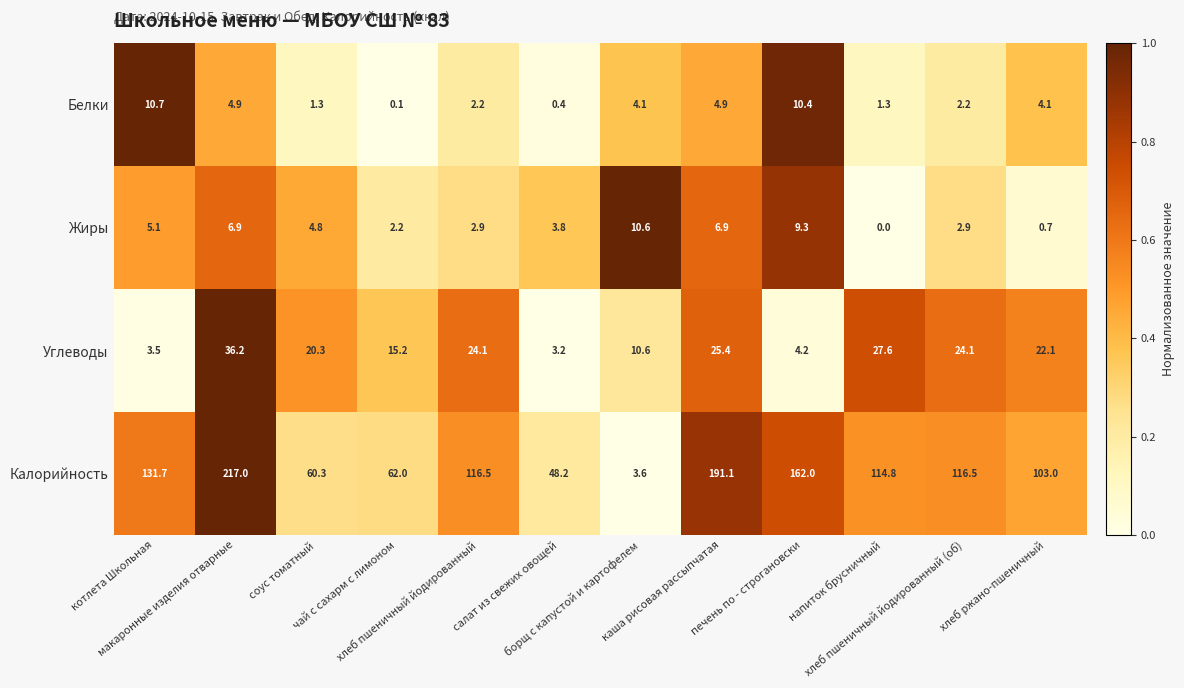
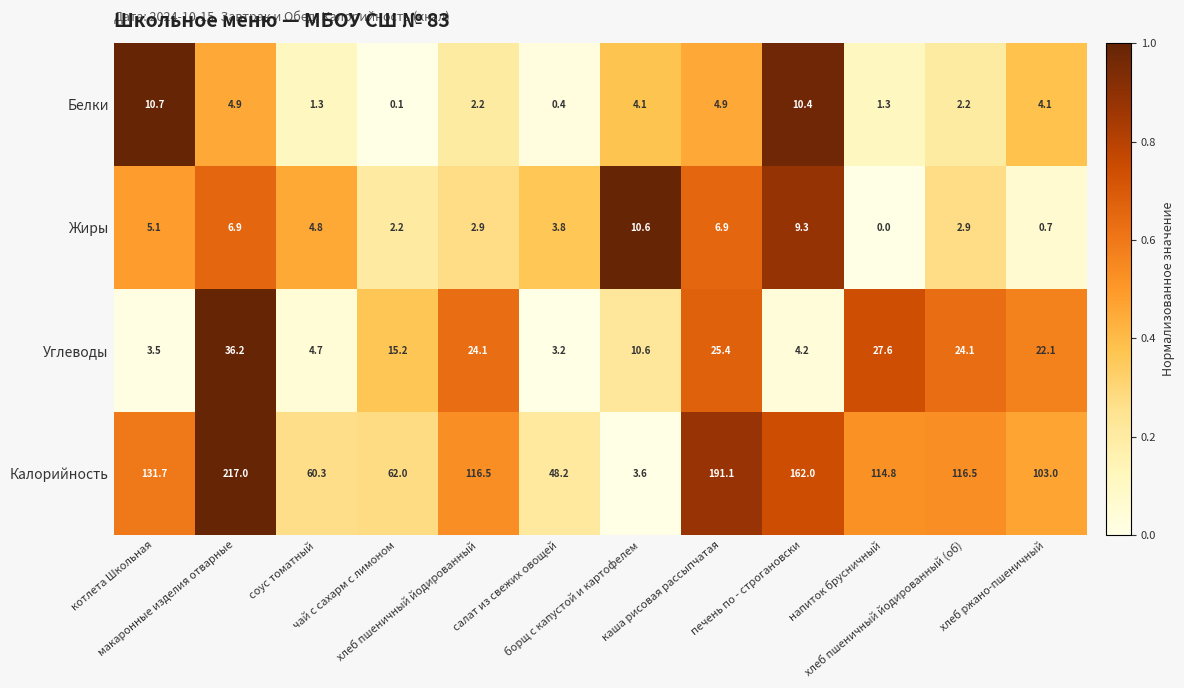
Углеводы, соус томатный: 20.3 -> 4.7
